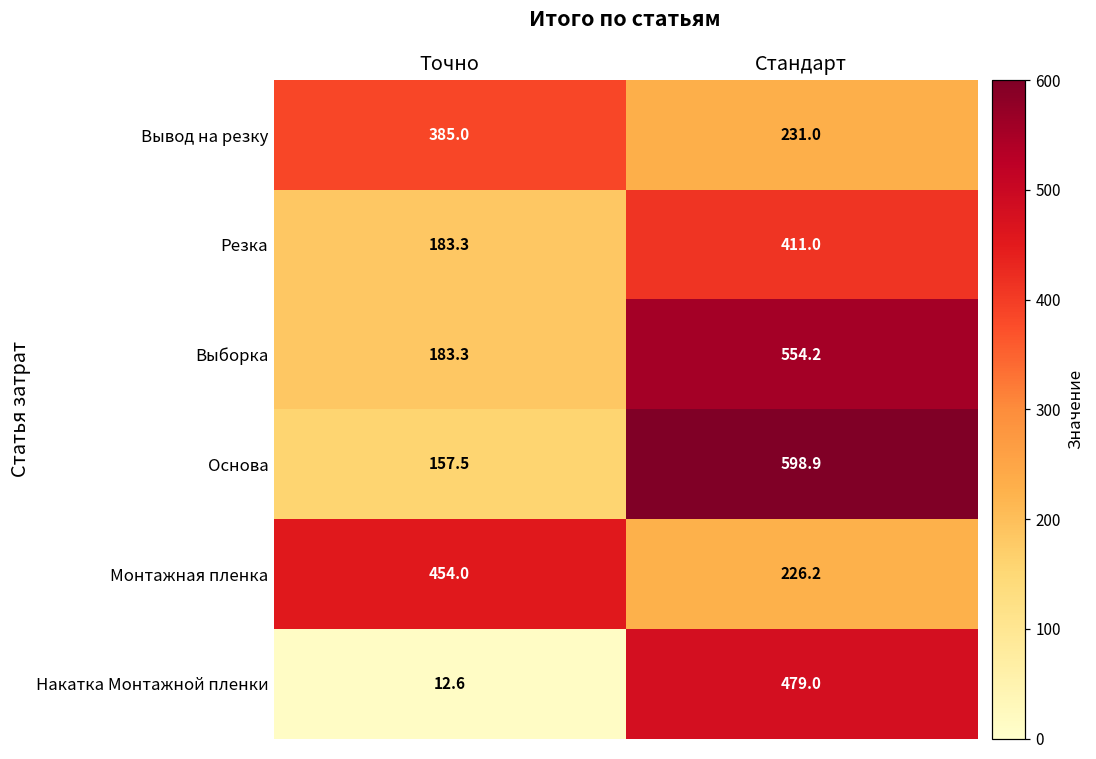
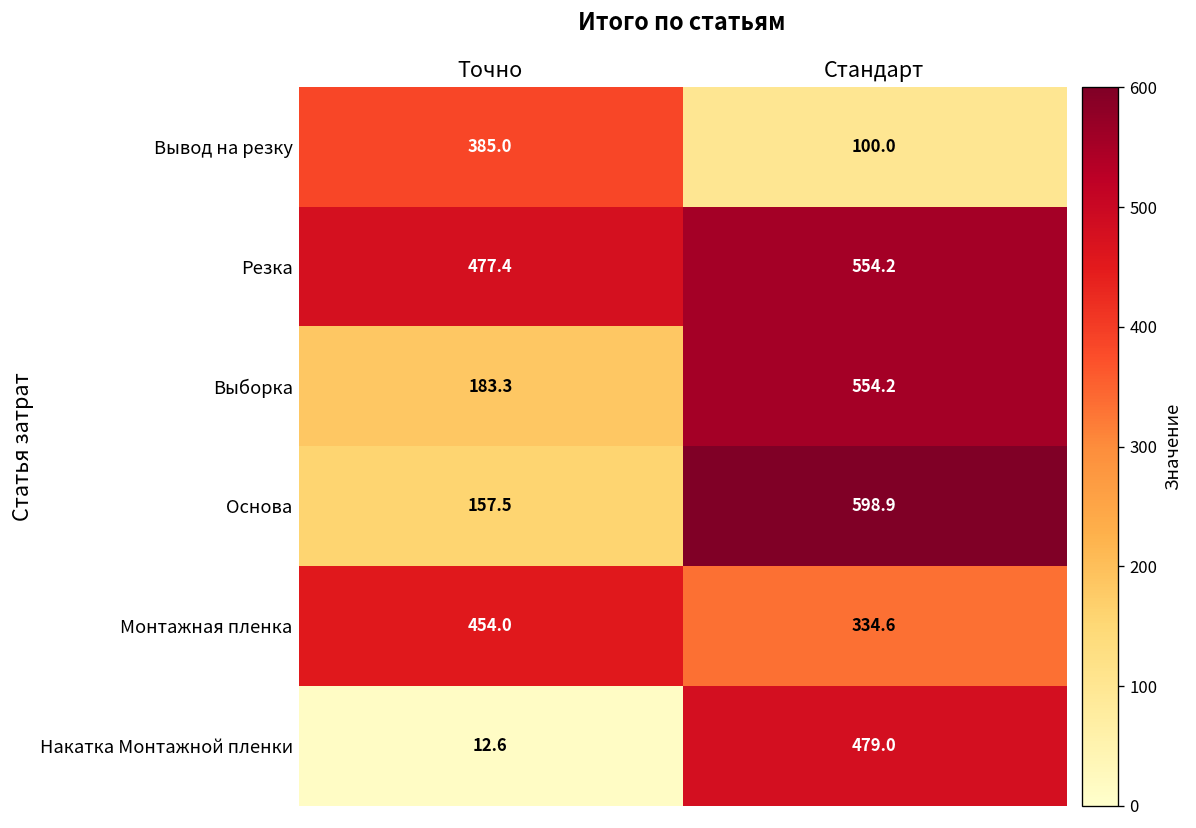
Вывод на резку, Стандарт: 231.0 -> 100.0
Резка, Точно: 183.3 -> 477.4
Резка, Стандарт: 411.0 -> 554.2
Монтажная пленка, Стандарт: 226.2 -> 334.6
